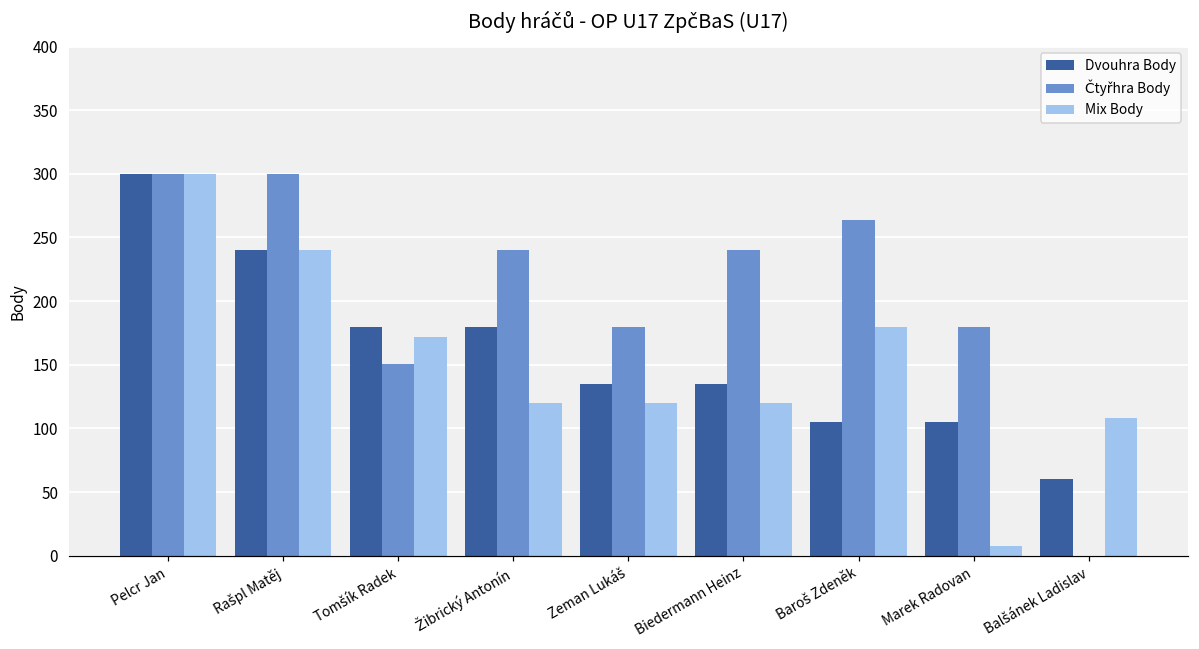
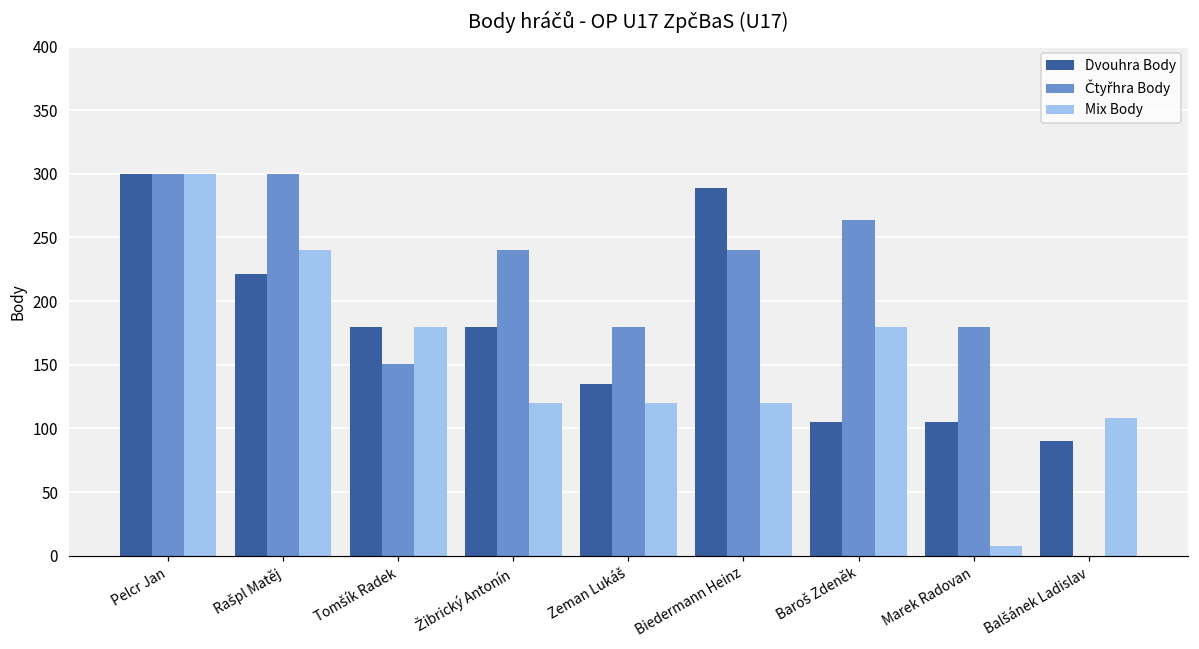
Dvouhra Body, Rašpl Matěj: 240 -> 221
Mix Body, Tomšík Radek: 172 -> 180
Dvouhra Body, Biedermann Heinz: 135 -> 289
Dvouhra Body, Balšánek Ladislav: 60 -> 90
